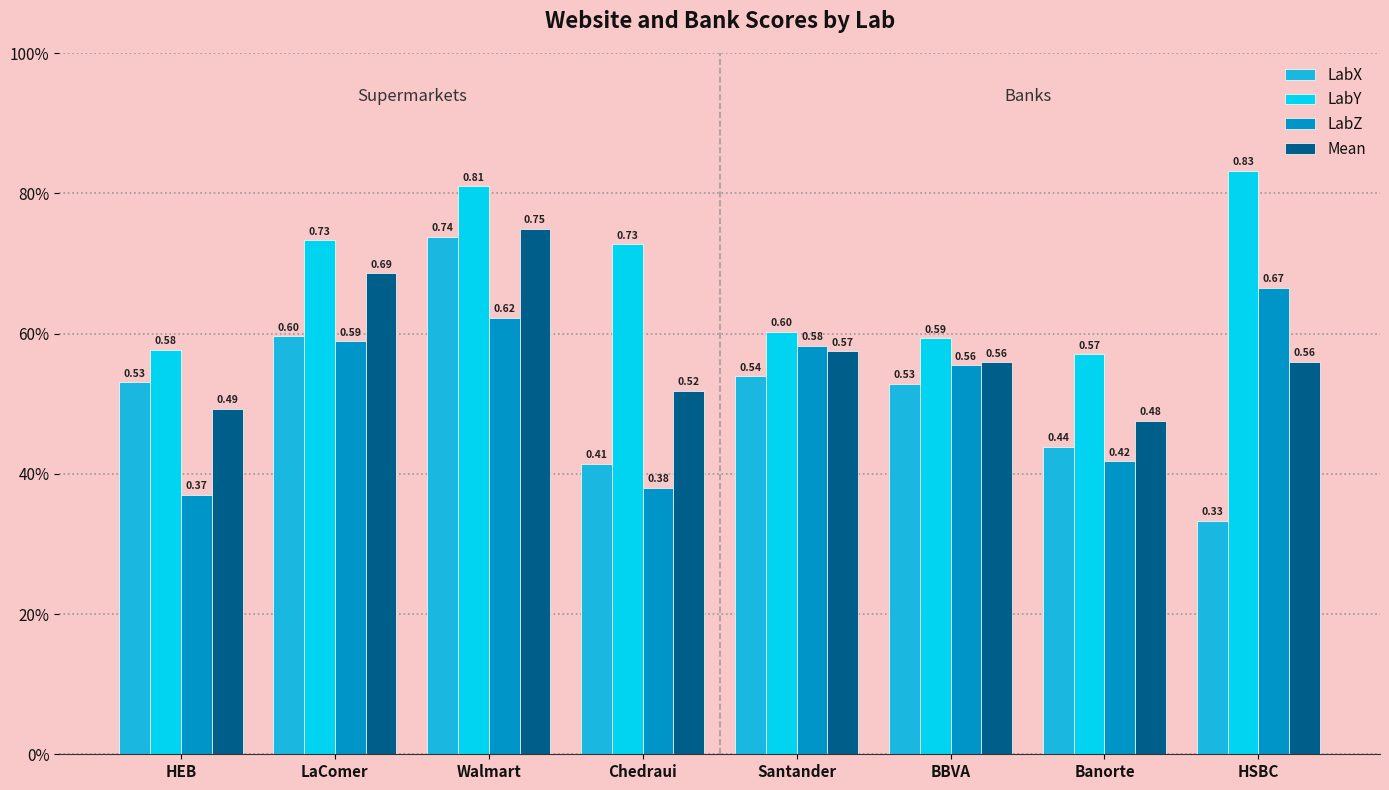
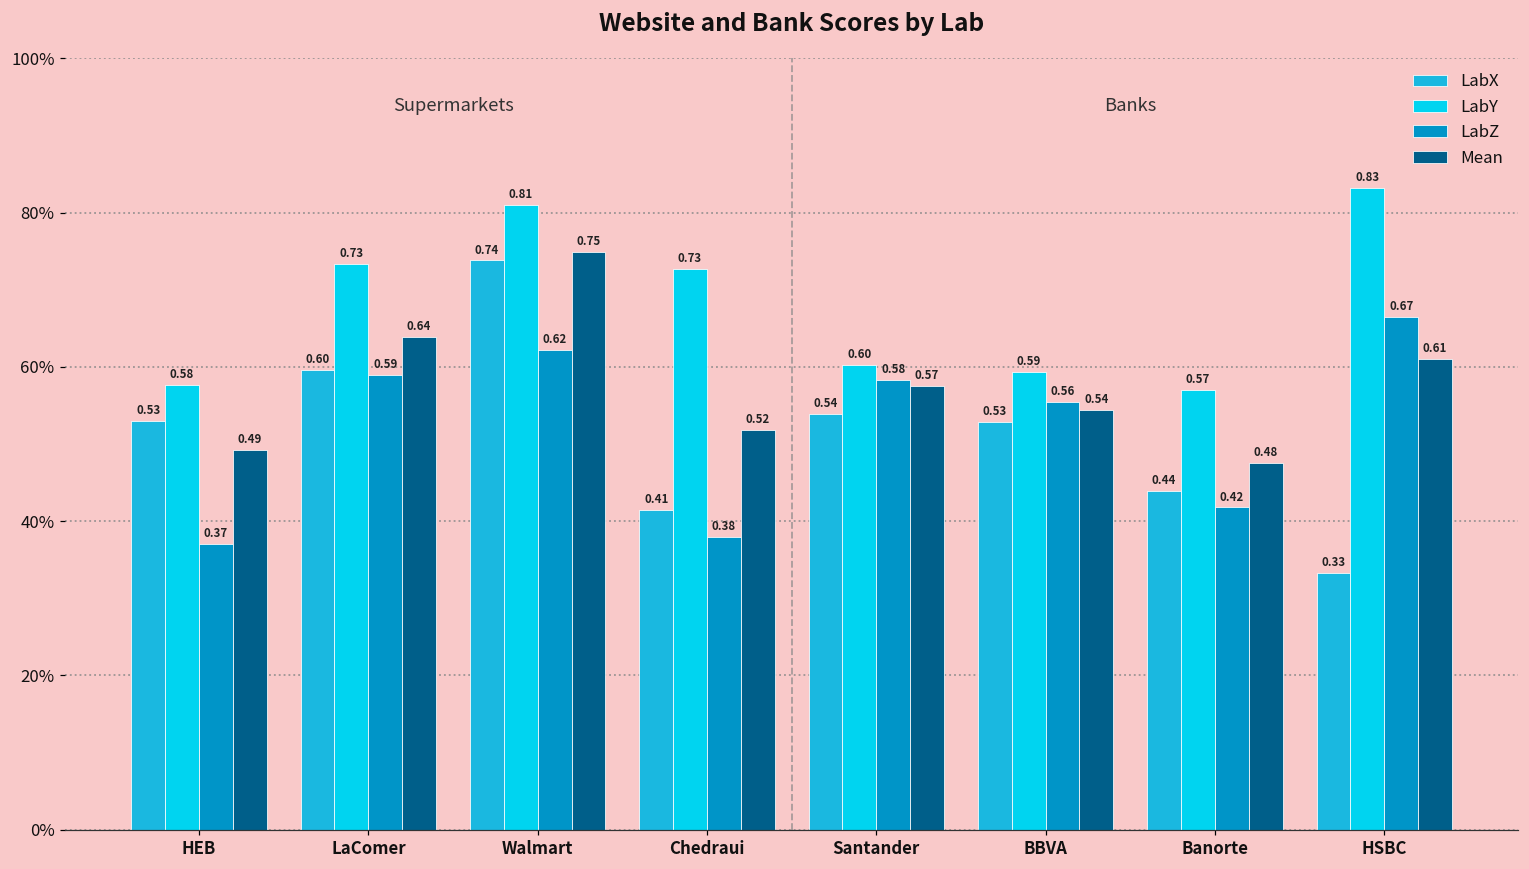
Mean, LaComer: 0.69 -> 0.64
Mean, BBVA: 0.56 -> 0.54
Mean, HSBC: 0.56 -> 0.61
